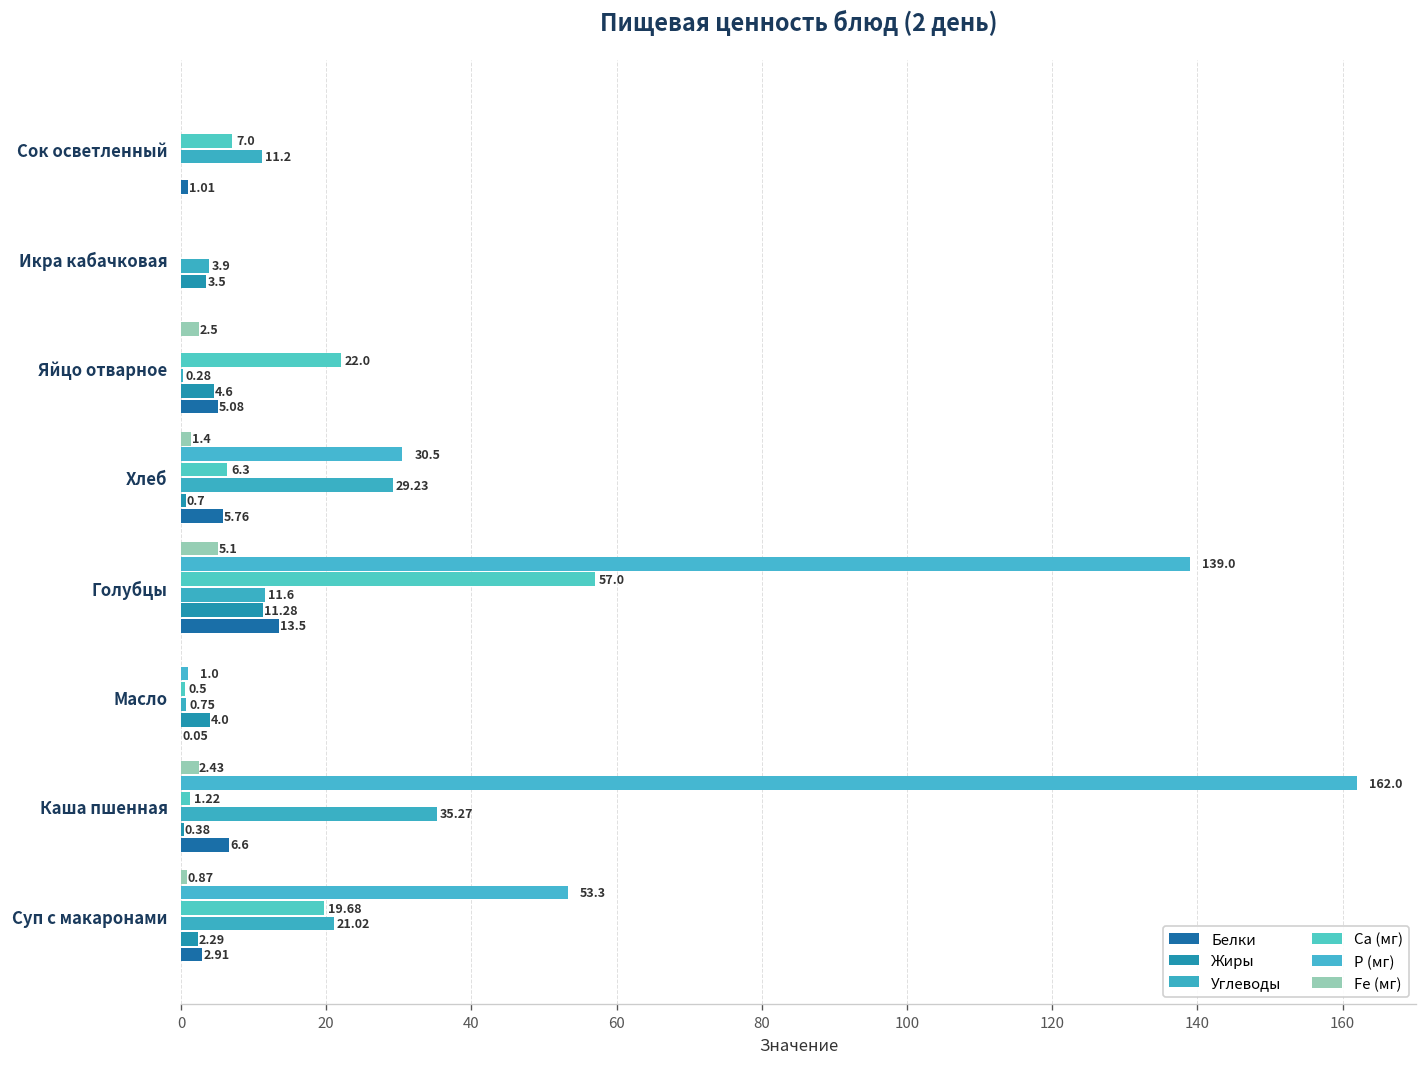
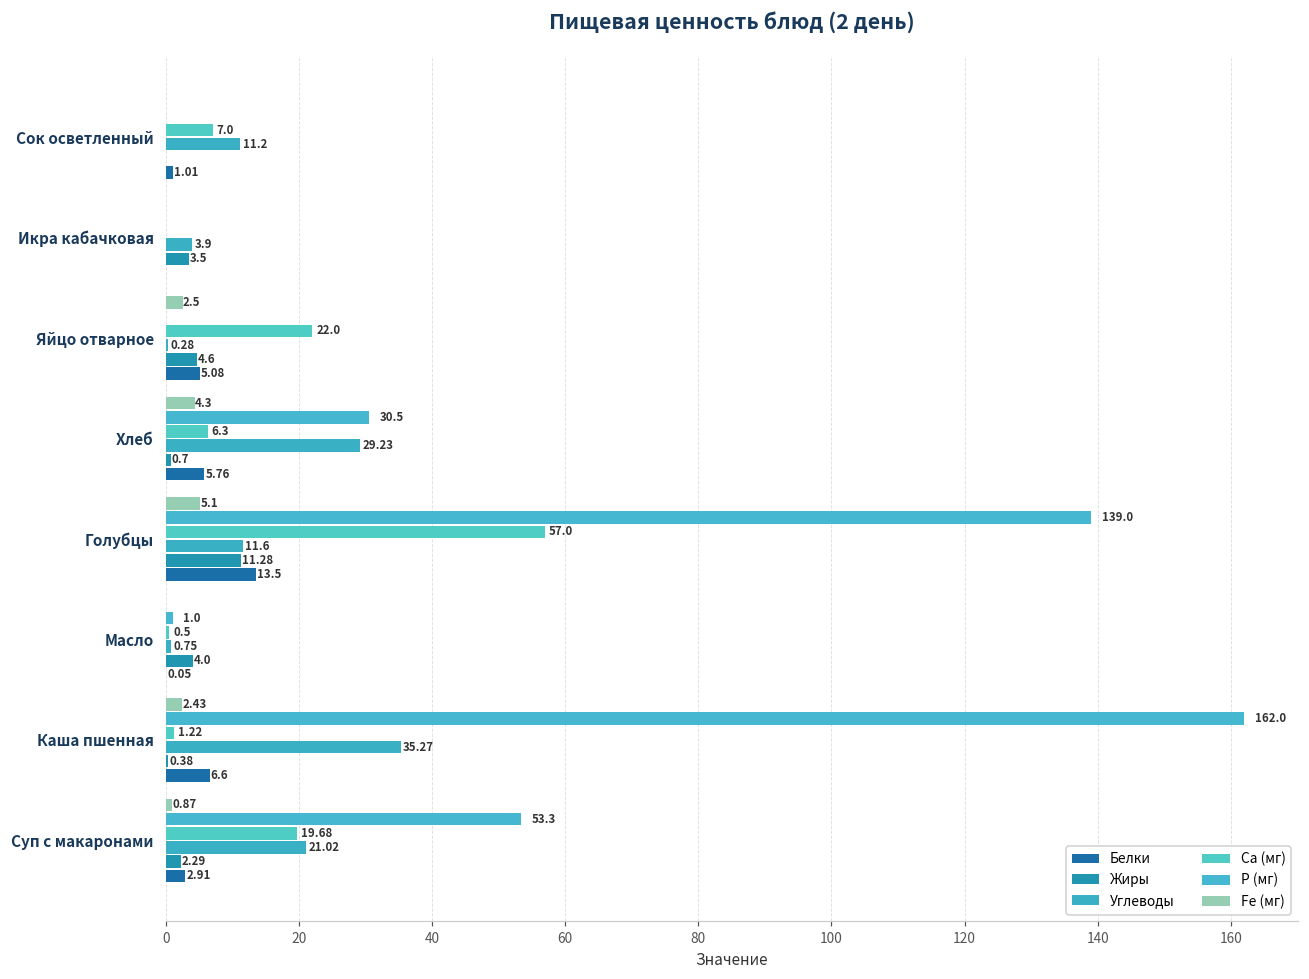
Fe (мг), Хлеб: 1.4 -> 4.3
